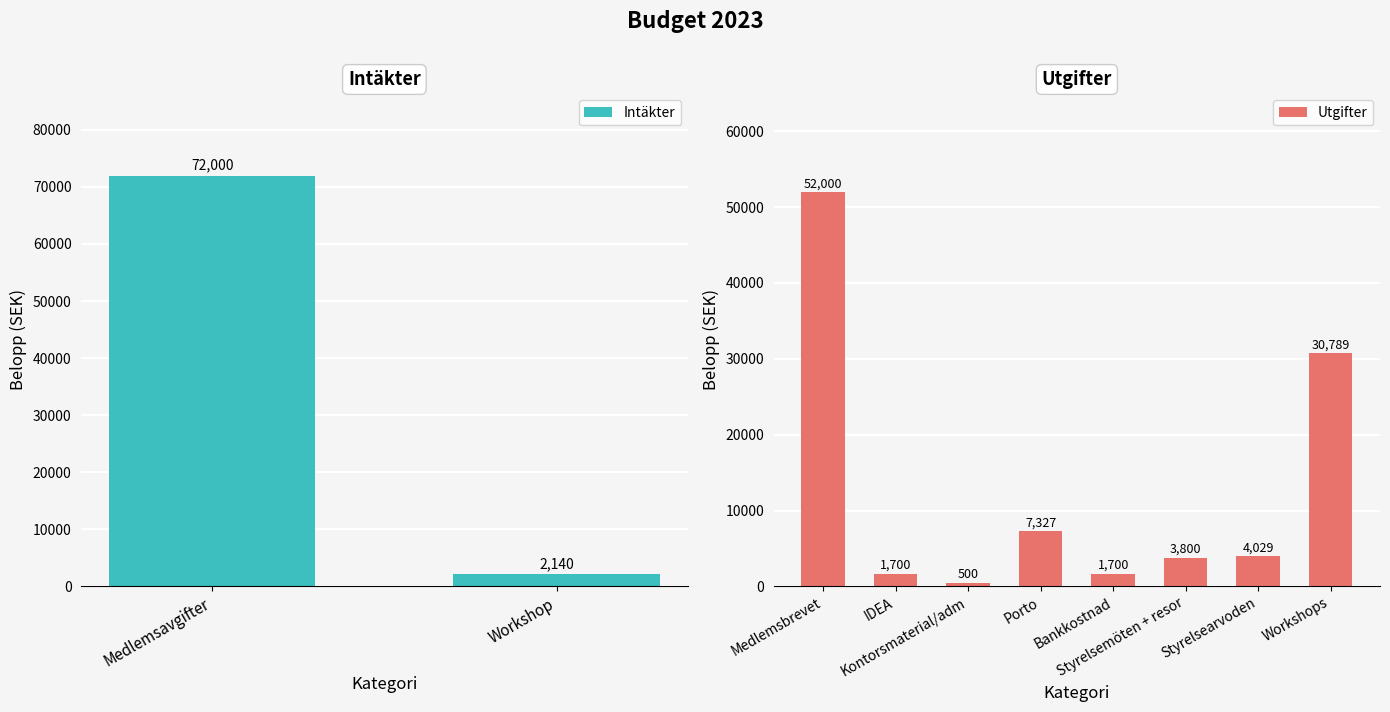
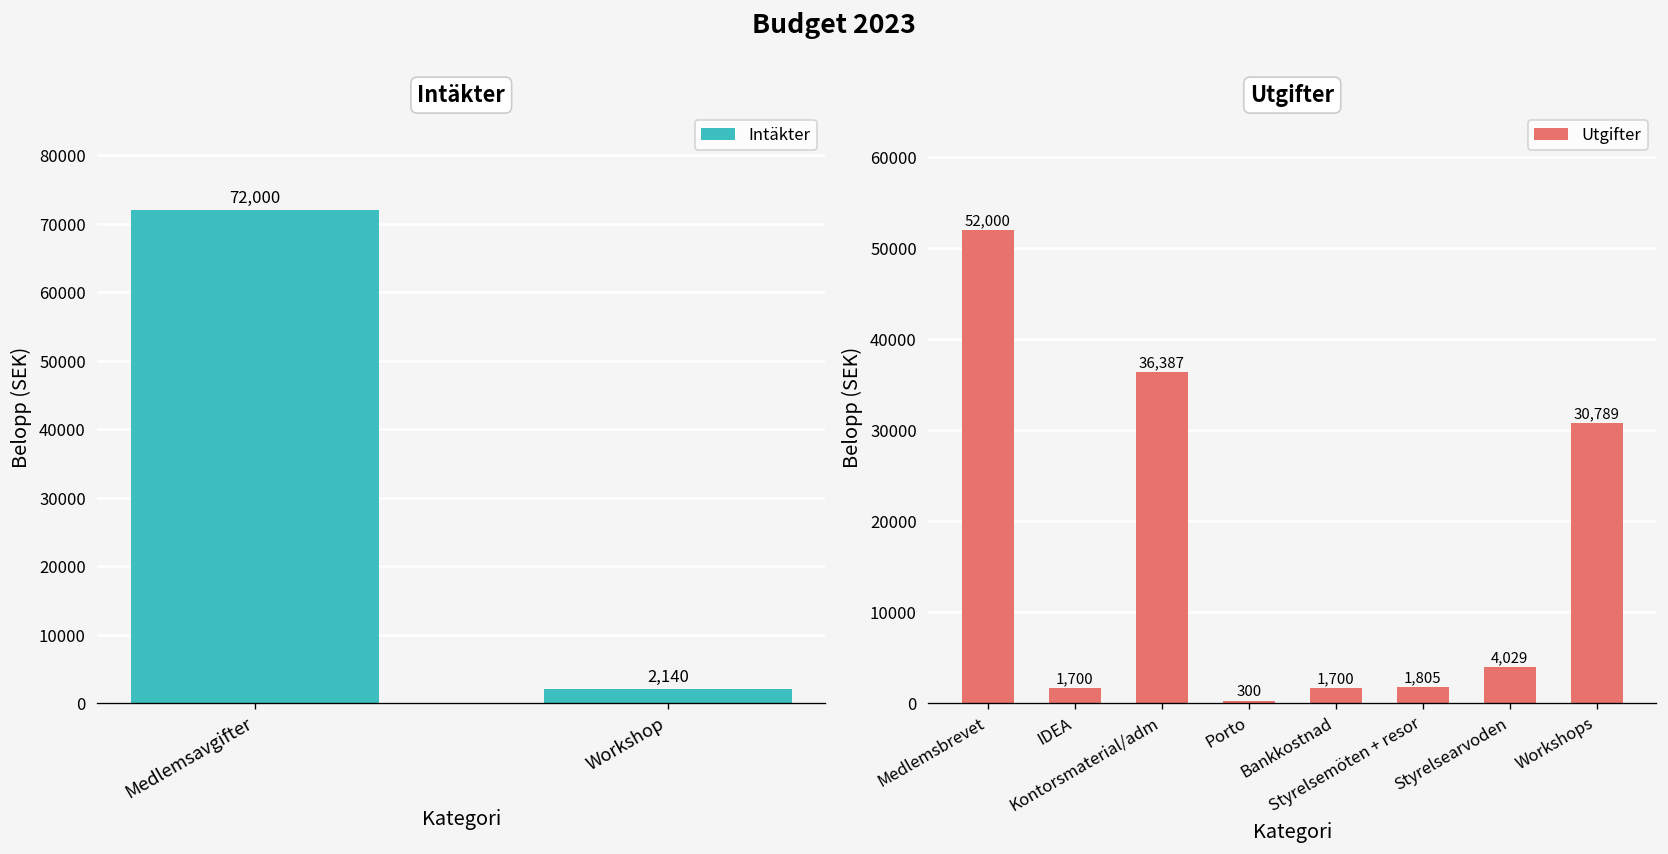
Utgifter, Kontorsmaterial/adm: 500 -> 36,387
Utgifter, Porto: 7,327 -> 300
Utgifter, Styrelsemöten + resor: 3,800 -> 1,805
